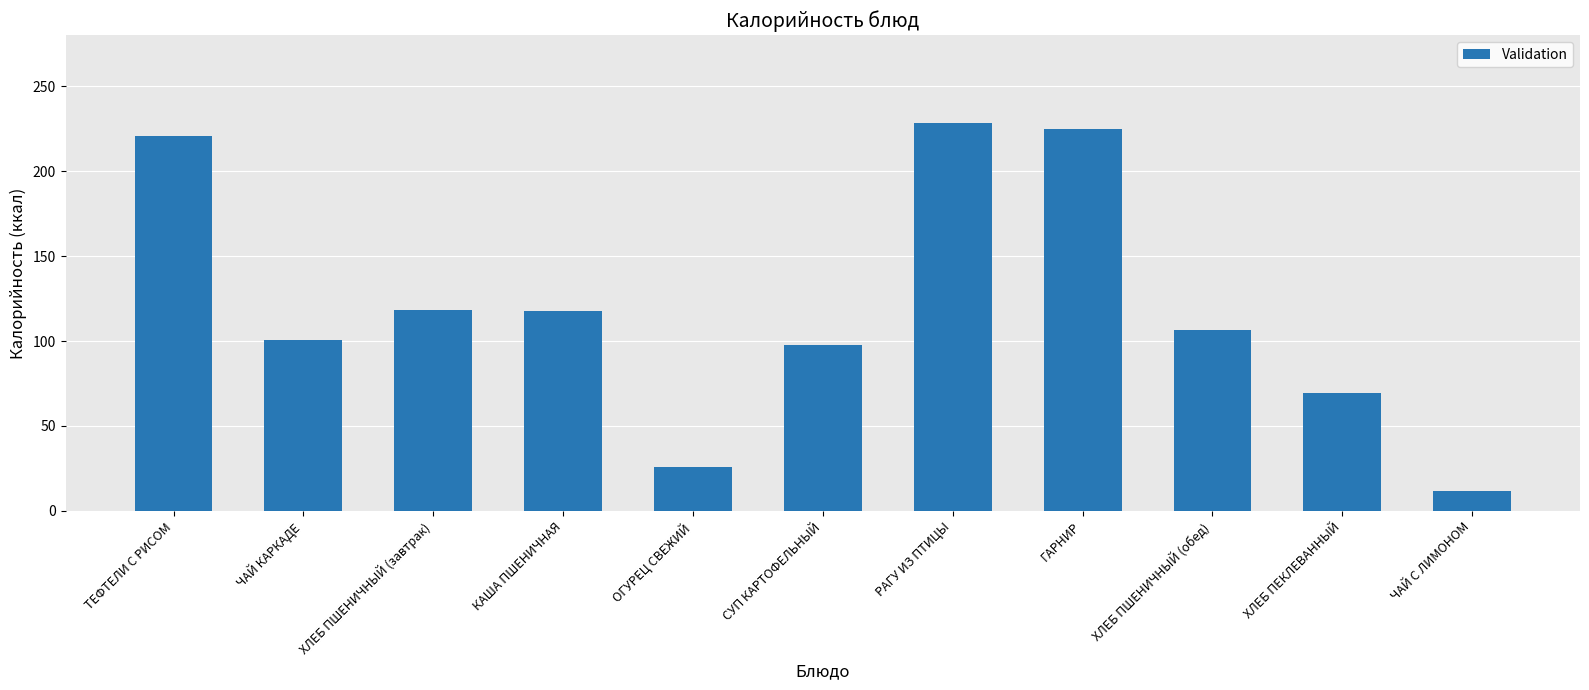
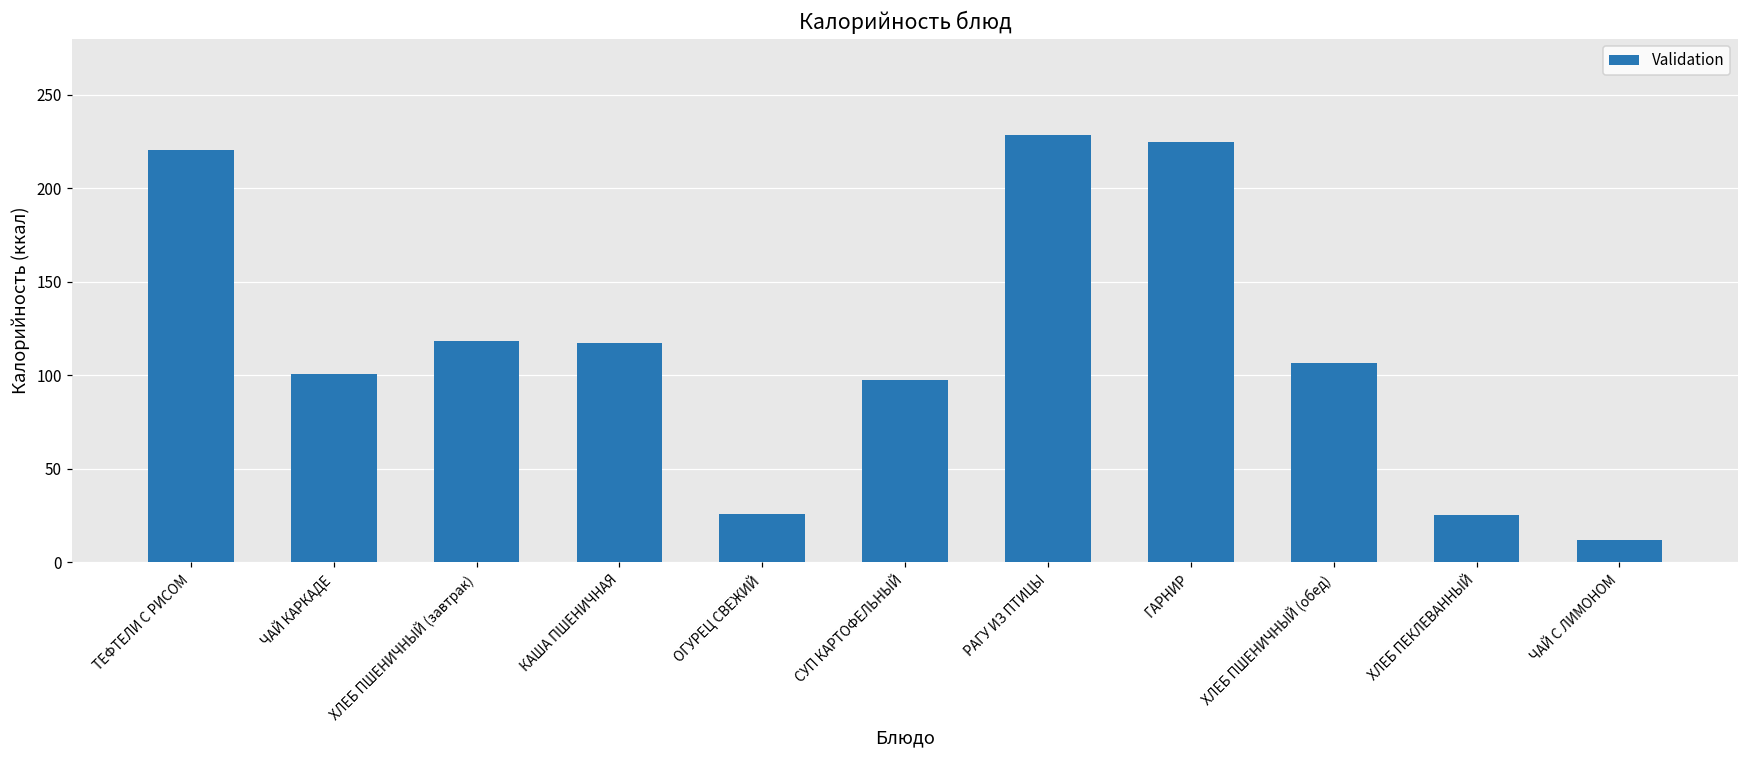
ХЛЕБ ПЕКЛЕВАННЫЙ: 69 -> 25
